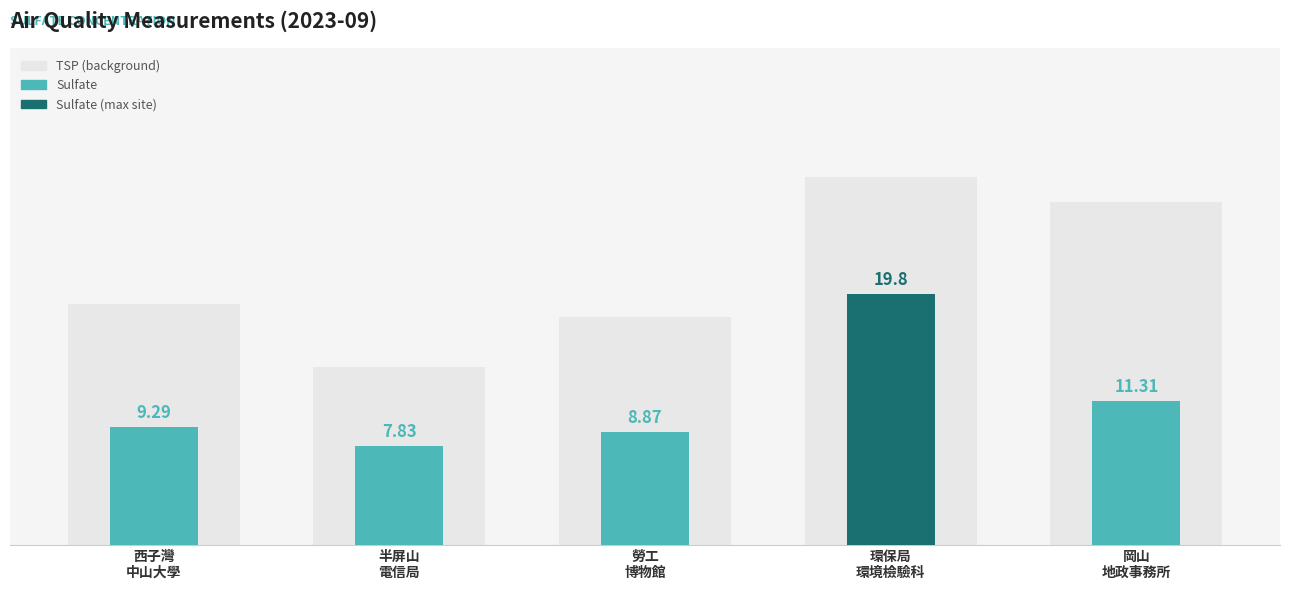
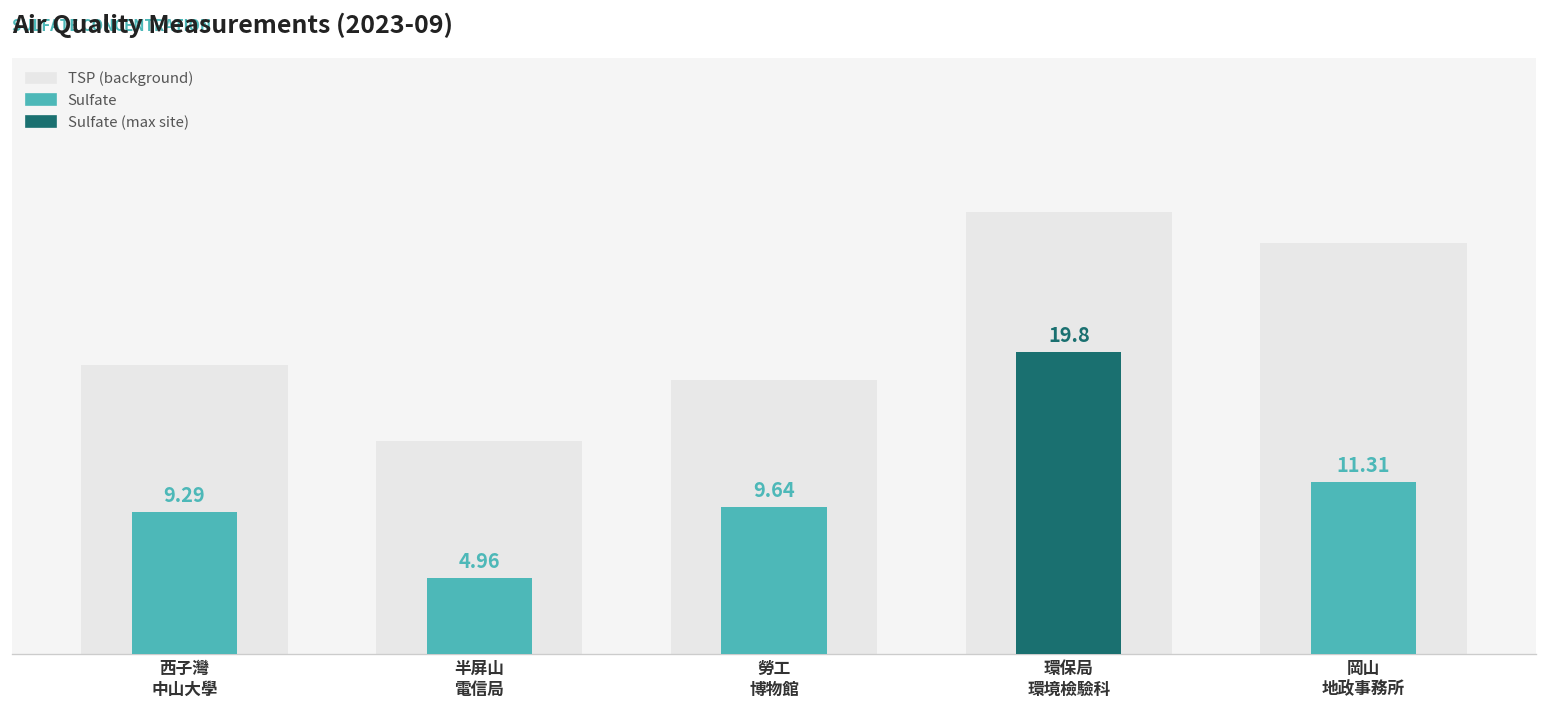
Sulfate, 半屏山 電信局: 7.83 -> 4.96
Sulfate, 勞工 博物館: 8.87 -> 9.64
